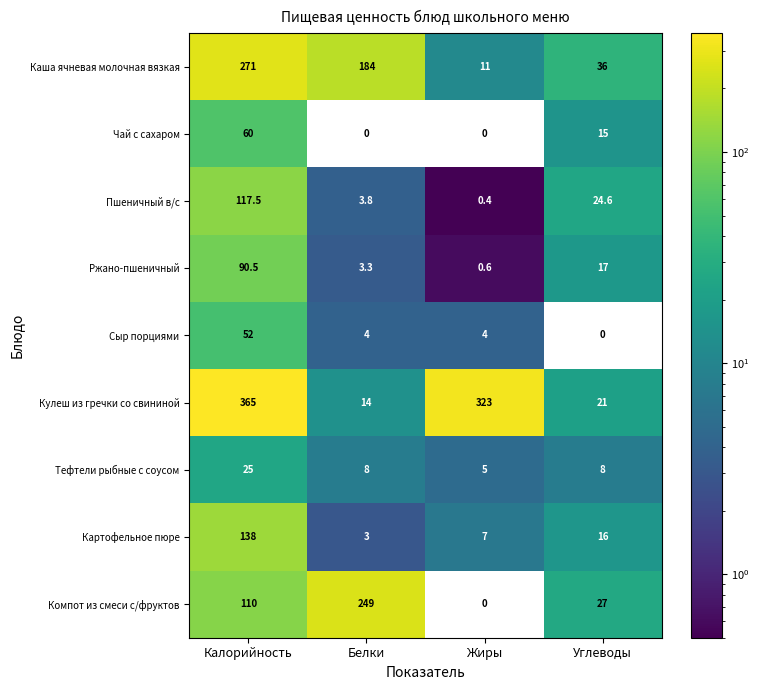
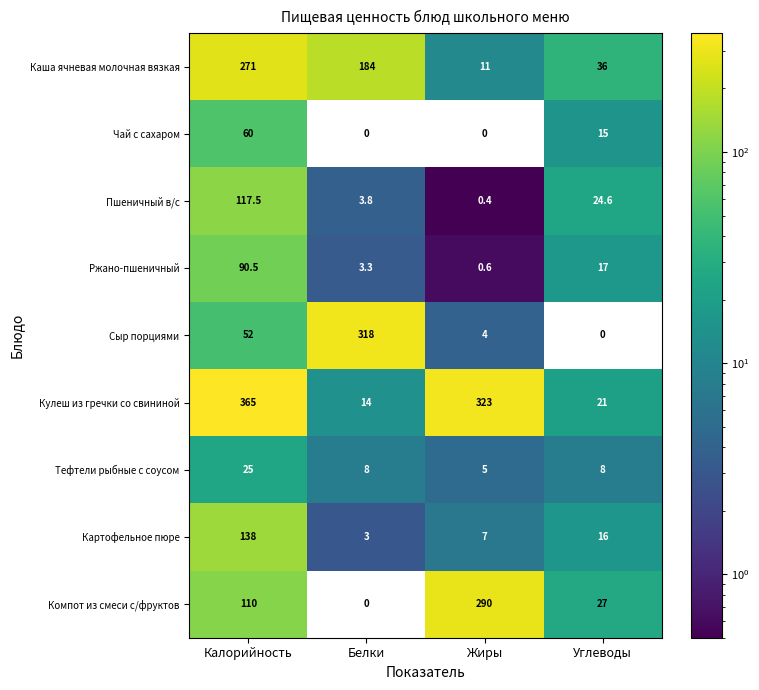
Сыр порциями, Белки: 4 -> 318
Компот из смеси с/фруктов, Белки: 249 -> 0
Компот из смеси с/фруктов, Жиры: 0 -> 290
